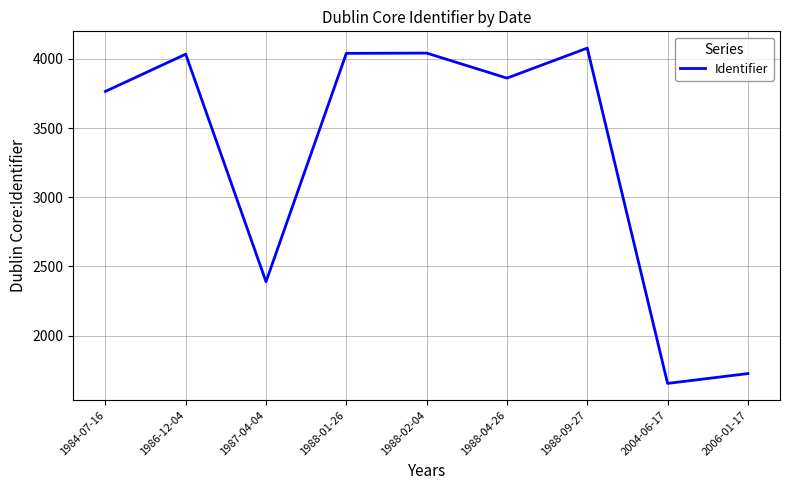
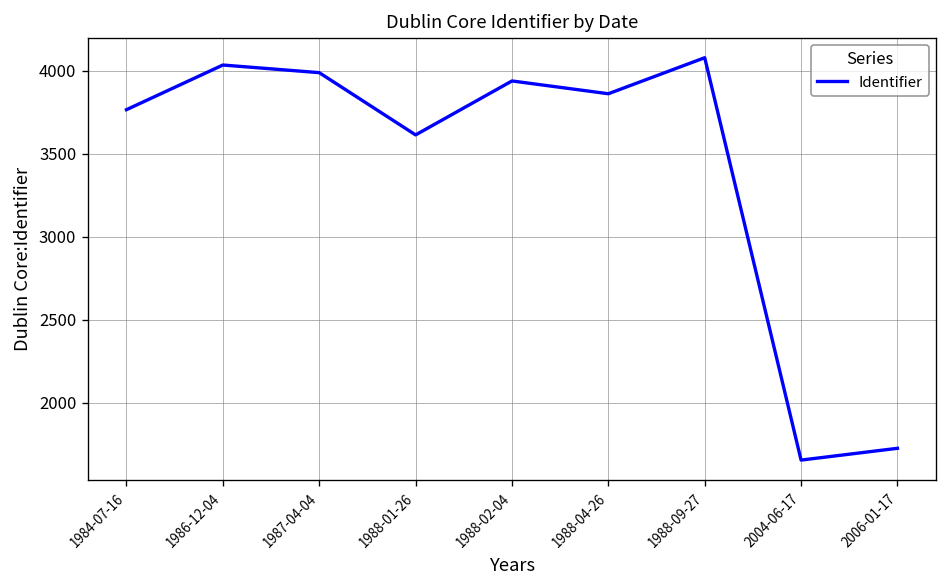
1987-04-04: 2390 -> 3990
1988-01-26: 4040 -> 3610
1988-02-04: 4040 -> 3940
